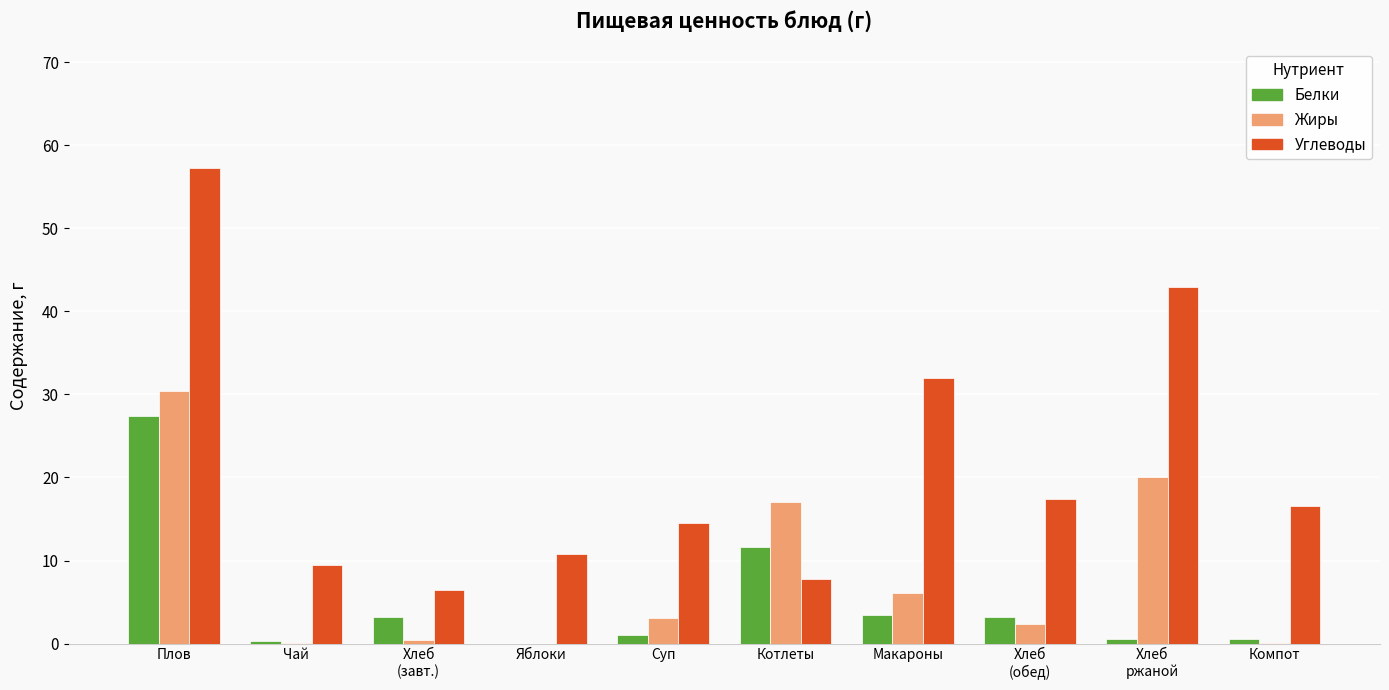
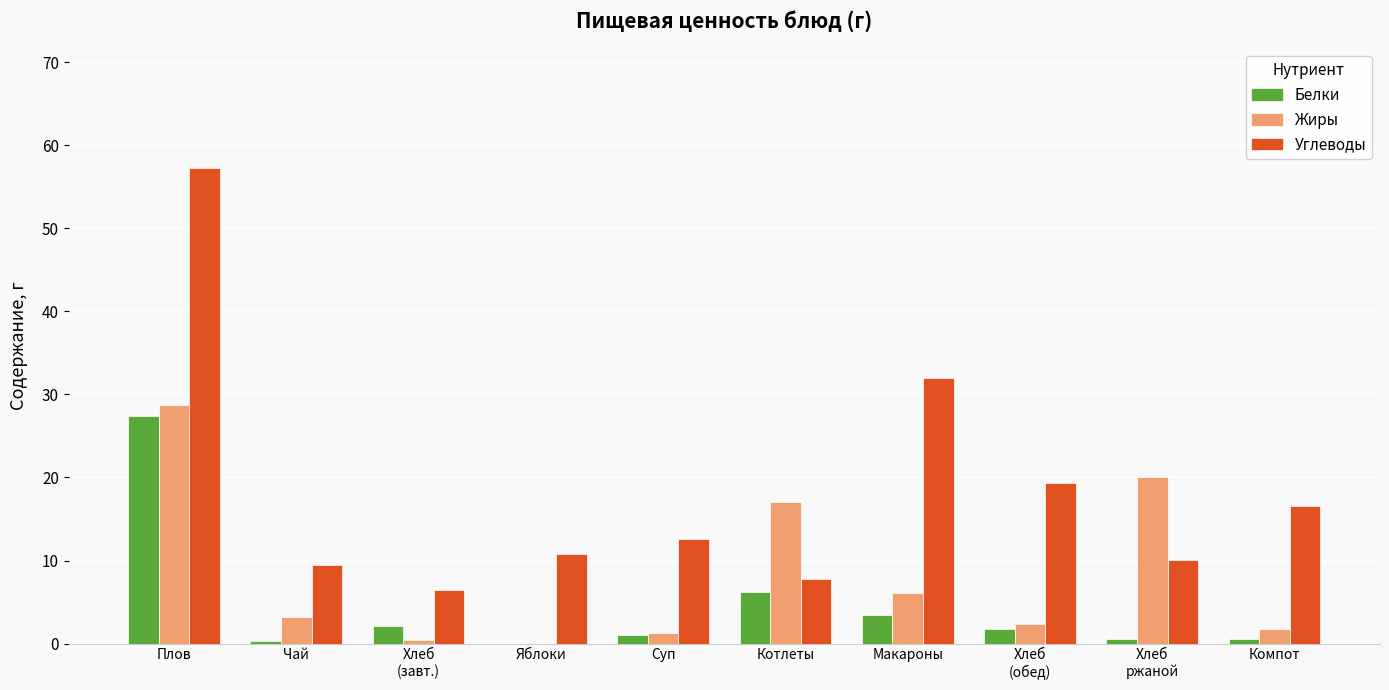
Жиры, Плов: 30 -> 29
Жиры, Чай: 0 -> 3
Белки, Хлеб (завт.): 3 -> 2
Жиры, Суп: 3 -> 1
Углеводы, Суп: 14 -> 13
Белки, Котлеты: 12 -> 6
Белки, Хлеб (обед): 3 -> 2
Углеводы, Хлеб (обед): 17 -> 19
Углеводы, Хлеб ржаной: 43 -> 10
Жиры, Компот: 0 -> 2
